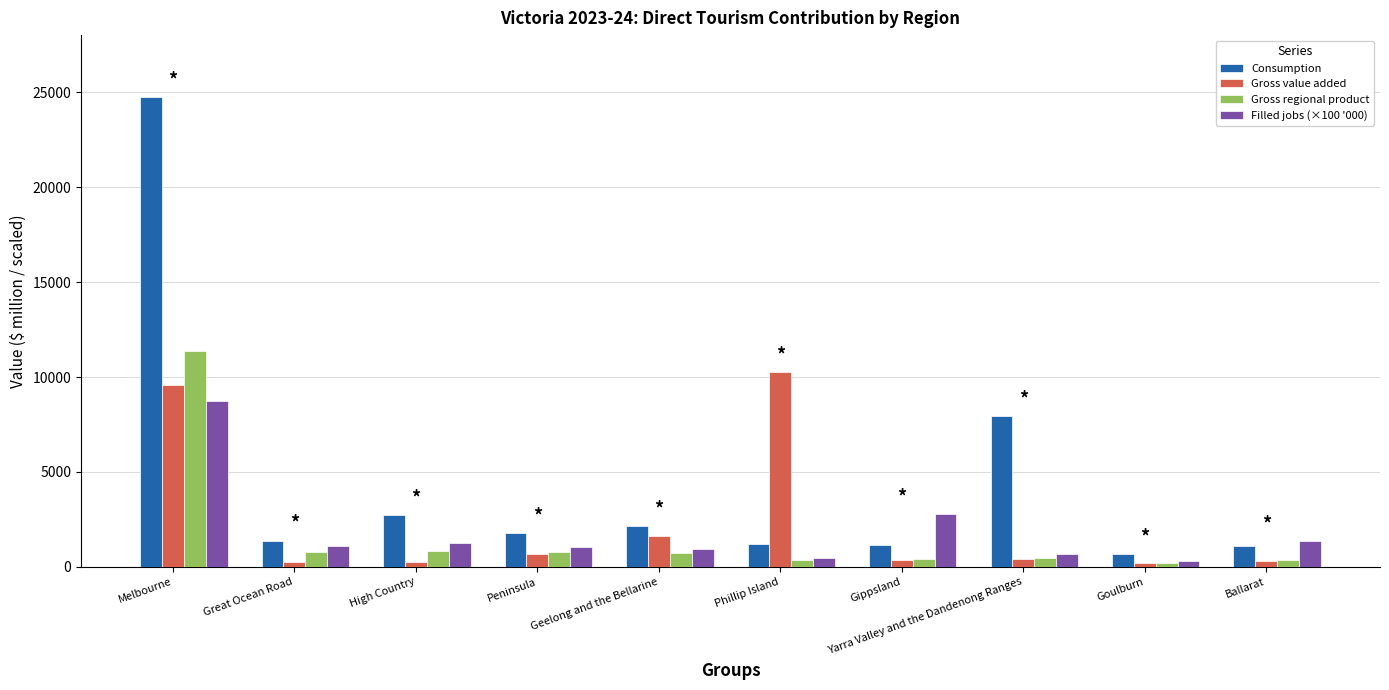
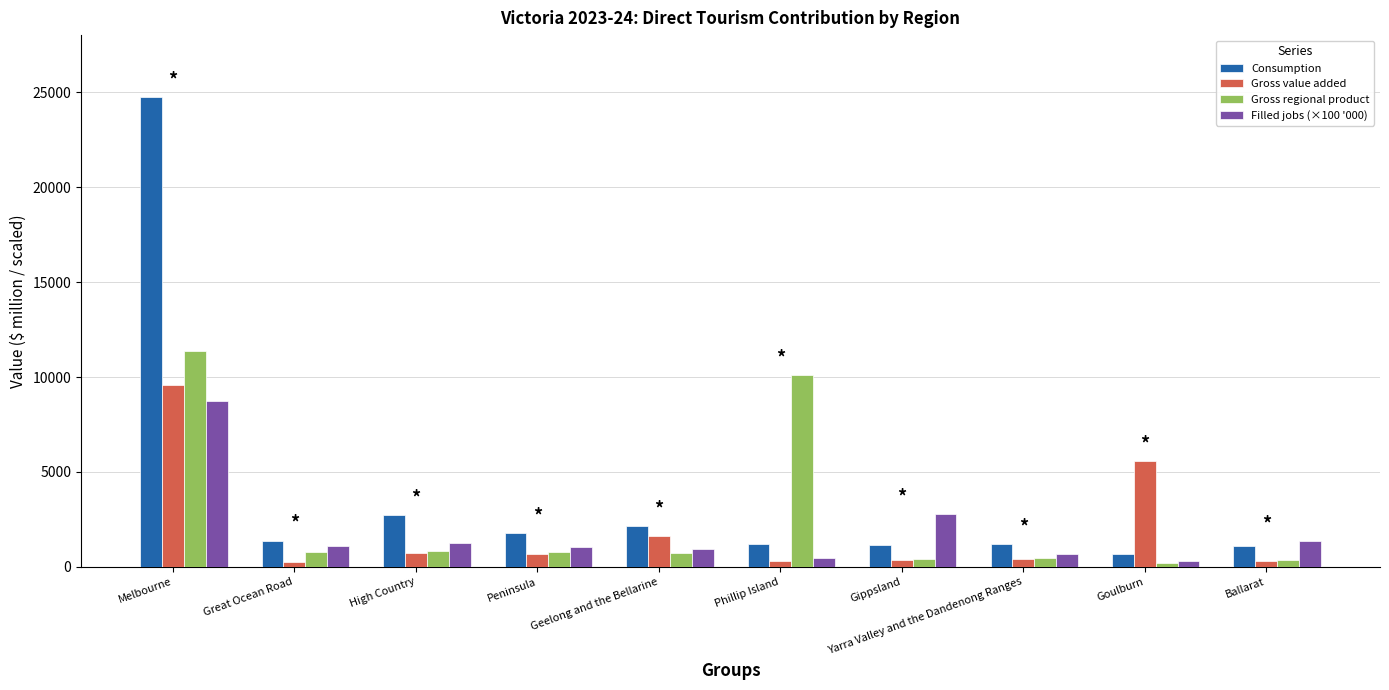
Gross value added, High Country: 300 -> 700
Gross value added, Phillip Island: 10200 -> 300
Gross regional product, Phillip Island: 400 -> 10100
Consumption, Yarra Valley and the Dandenong Ranges: 7900 -> 1200
Gross value added, Goulburn: 200 -> 5600
